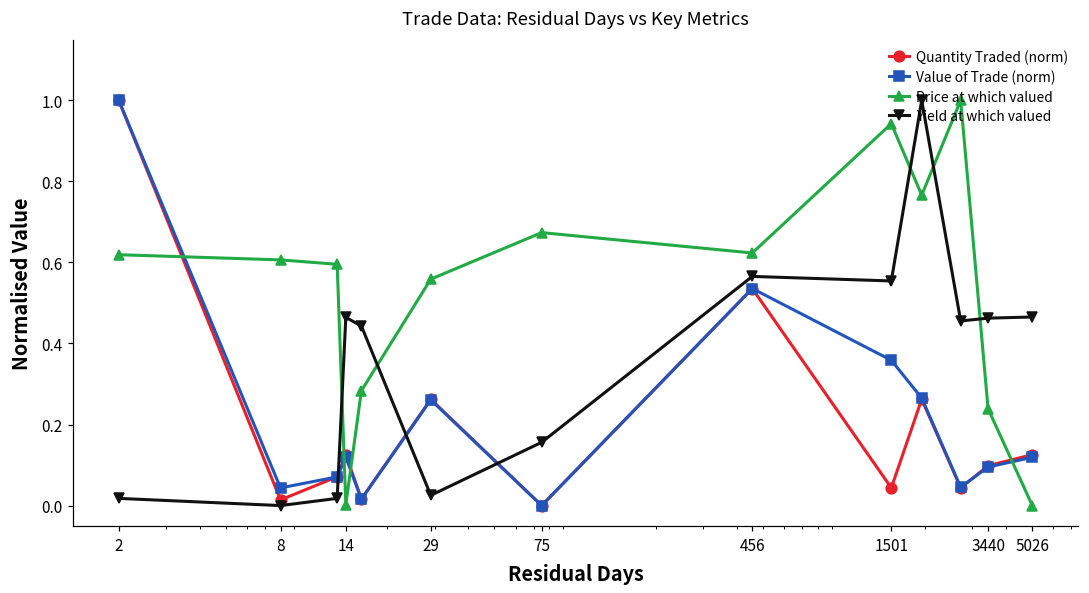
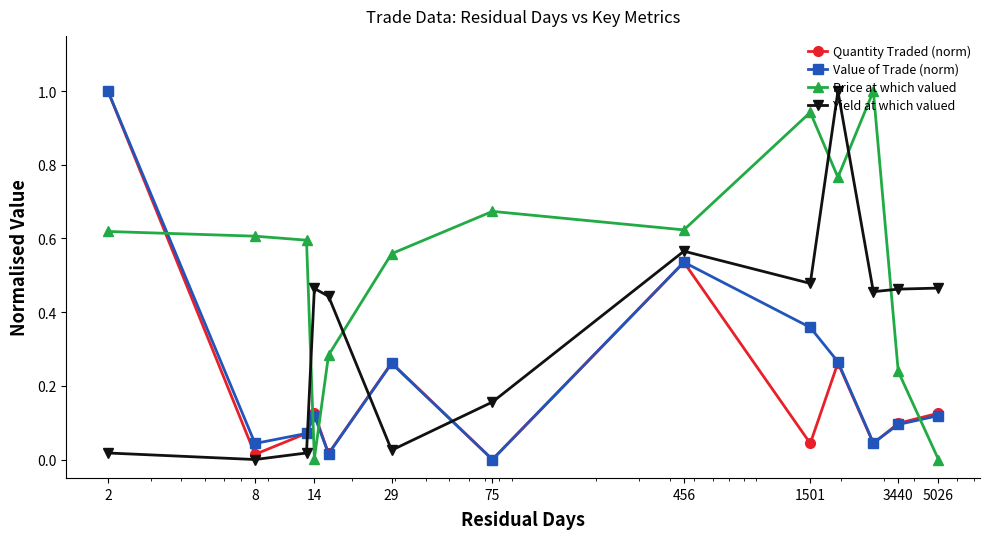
Yield at which valued, 1501: 0.55 -> 0.48
